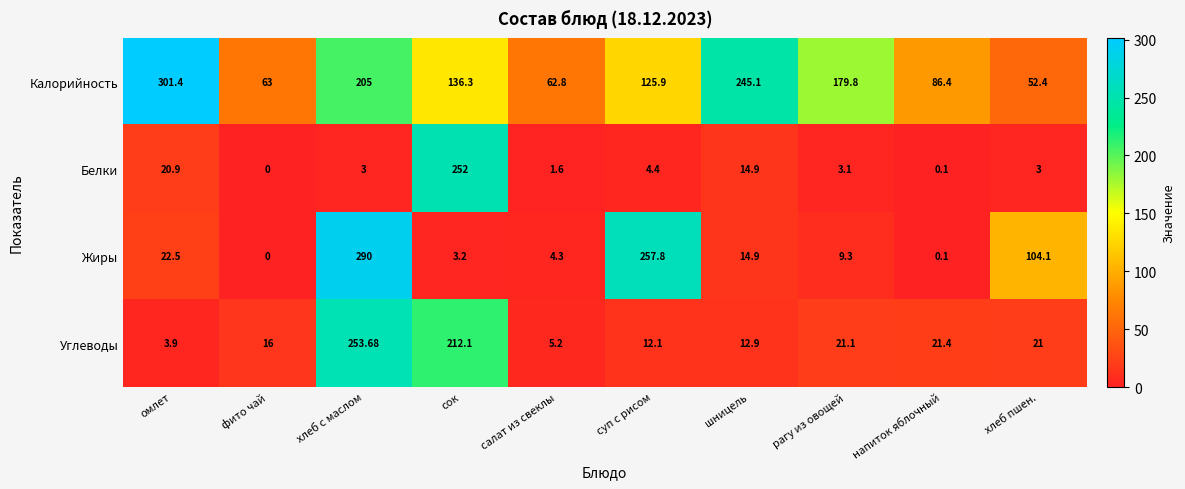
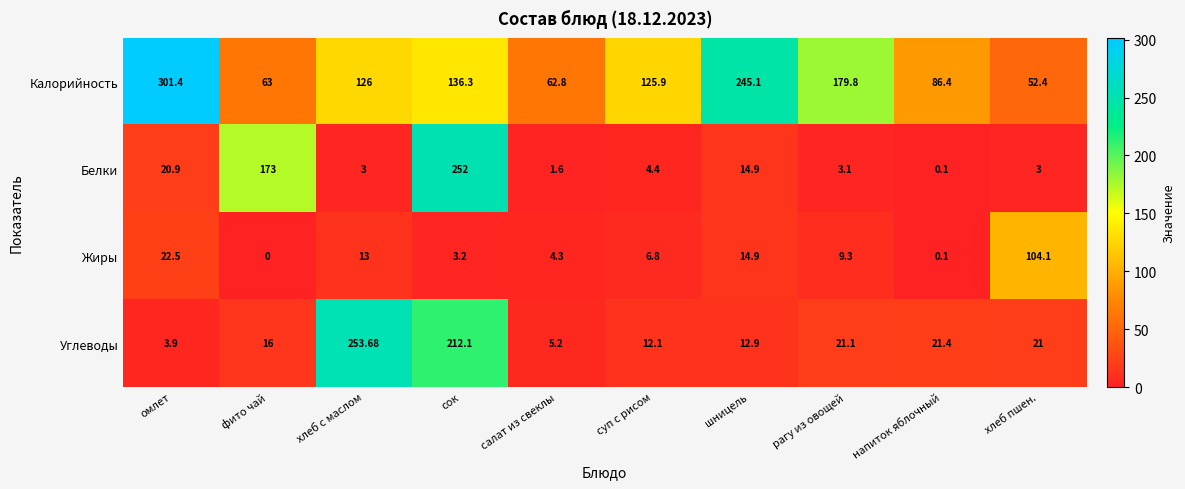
Калорийность, хлеб с маслом: 205 -> 126
Белки, фито чай: 0 -> 173
Жиры, хлеб с маслом: 290 -> 13
Жиры, суп с рисом: 257.8 -> 6.8
